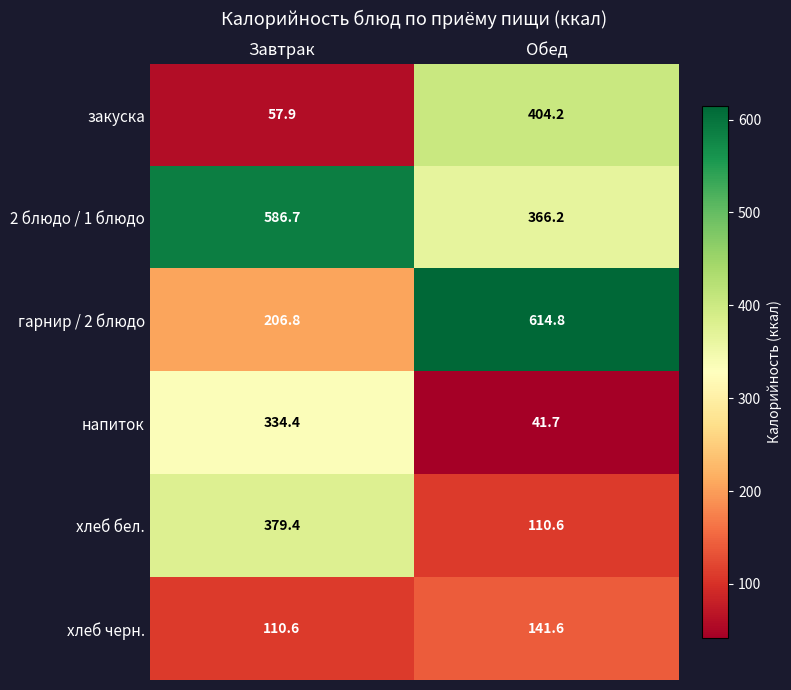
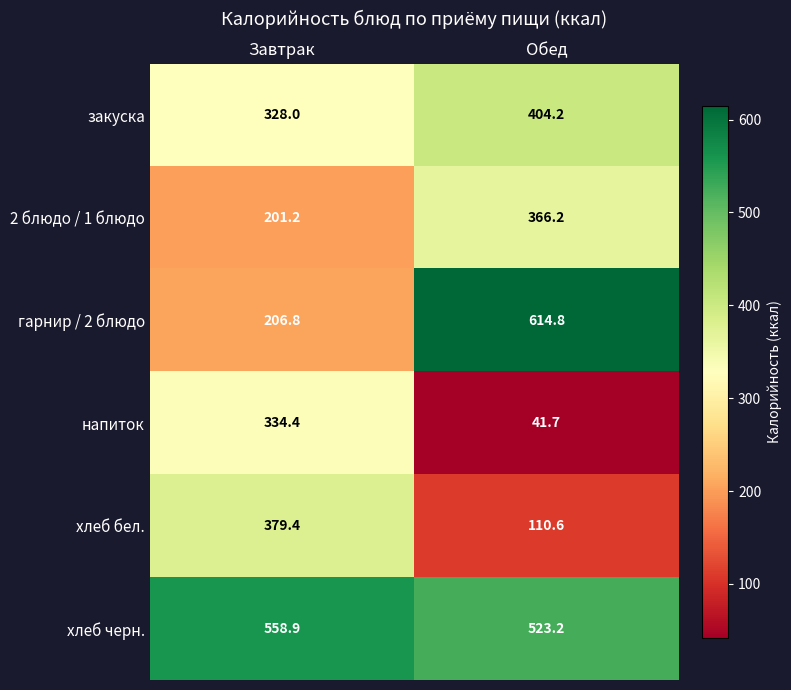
закуска, Завтрак: 57.9 -> 328.0
2 блюдо / 1 блюдо, Завтрак: 586.7 -> 201.2
хлеб черн., Завтрак: 110.6 -> 558.9
хлеб черн., Обед: 141.6 -> 523.2
